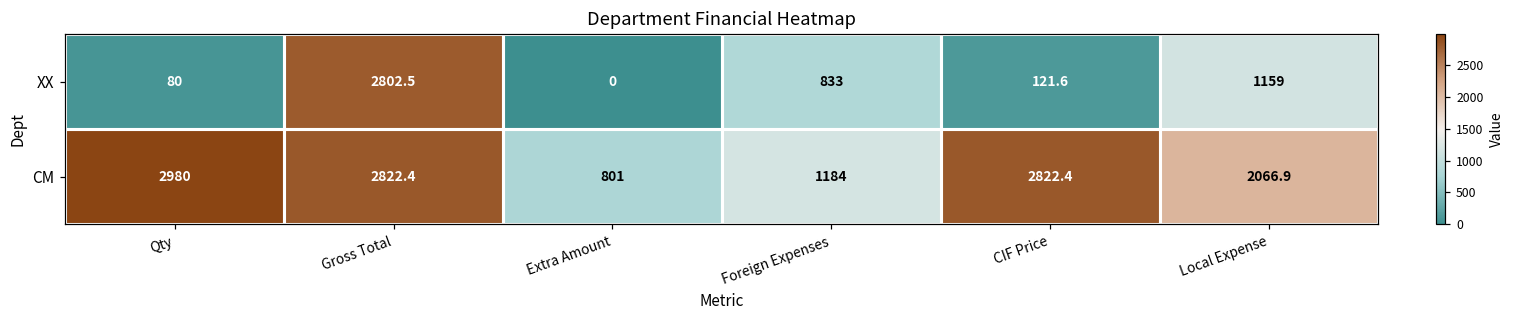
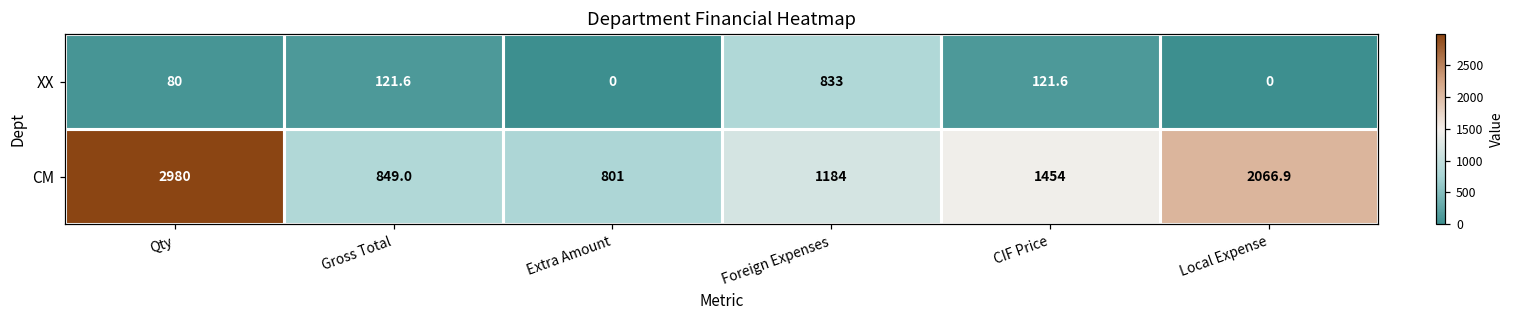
XX, Gross Total: 2802.5 -> 121.6
XX, Local Expense: 1159 -> 0
CM, Gross Total: 2822.4 -> 849.0
CM, CIF Price: 2822.4 -> 1454
